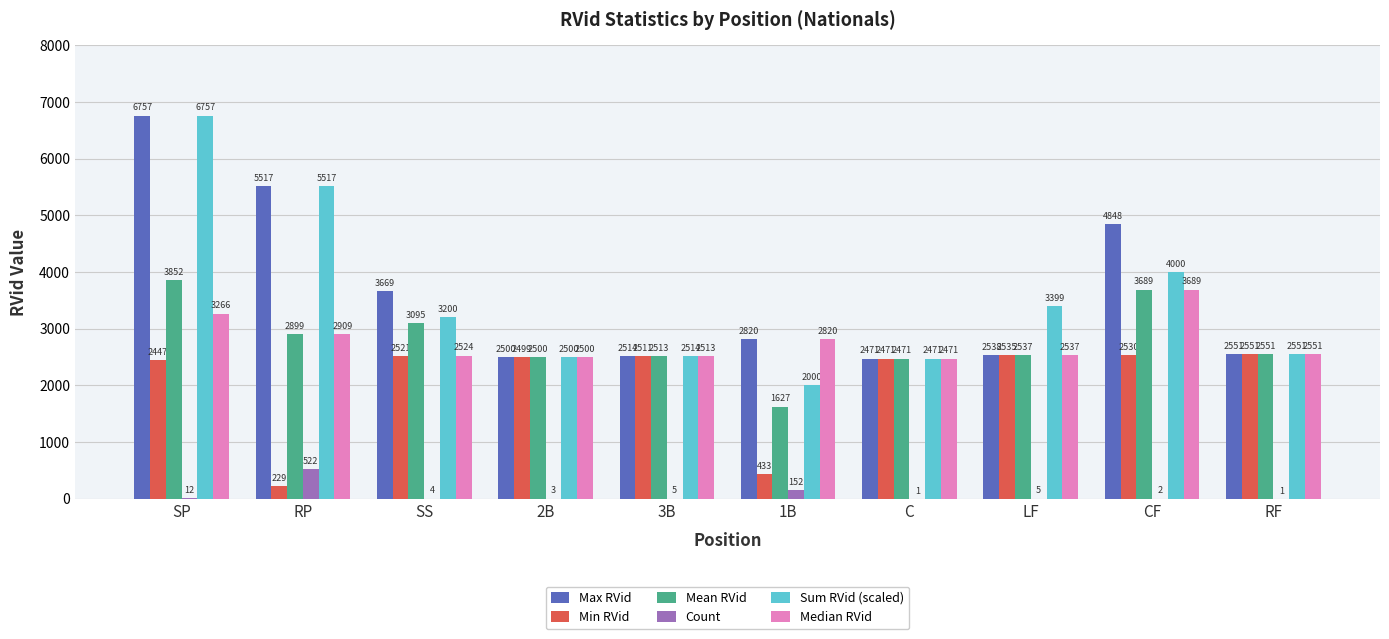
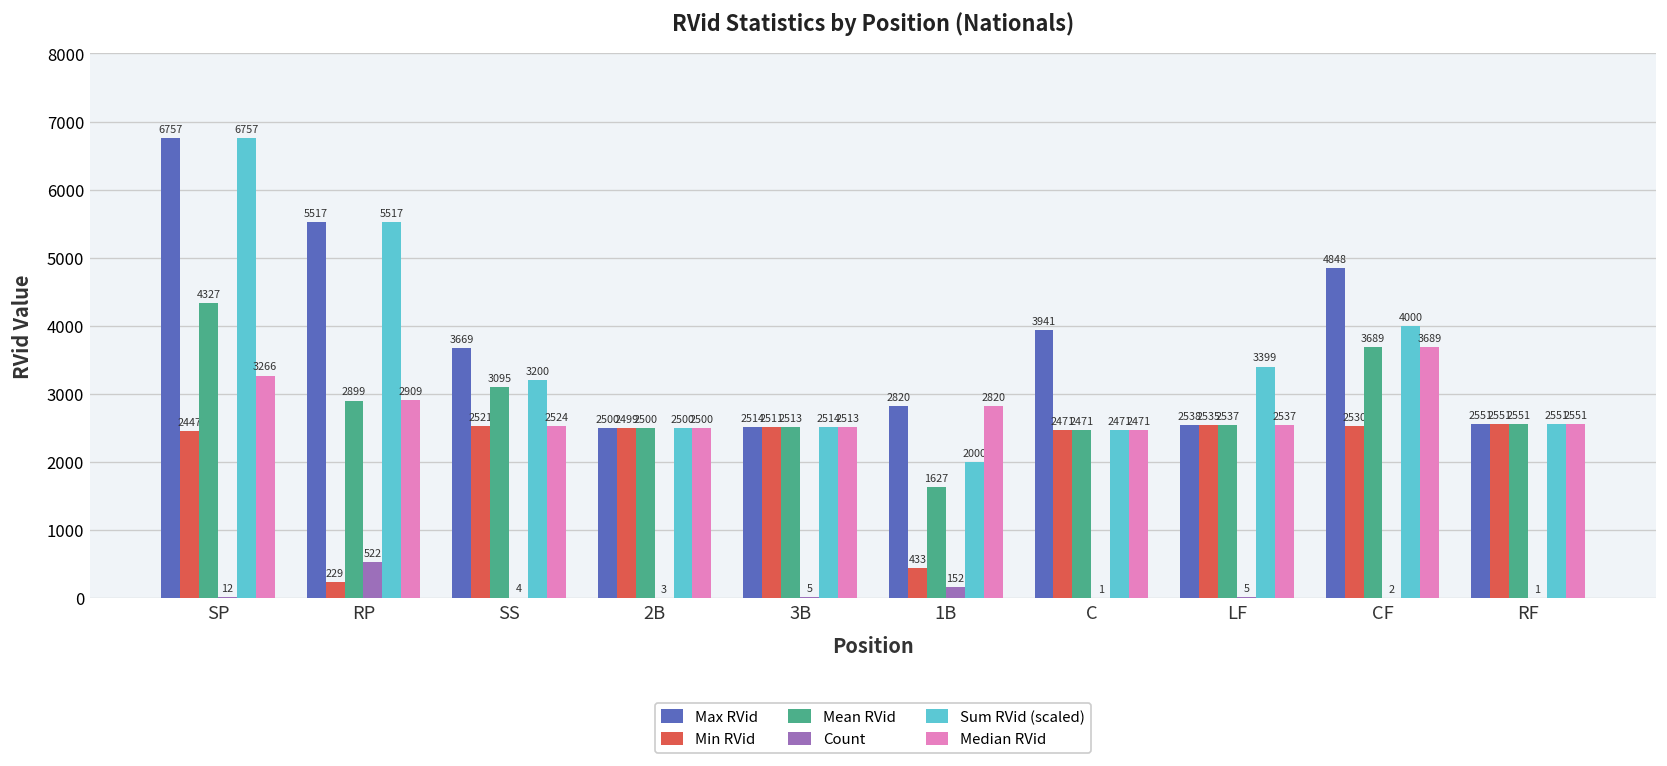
Mean RVid, SP: 3852 -> 4327
Max RVid, C: 2471 -> 3941
